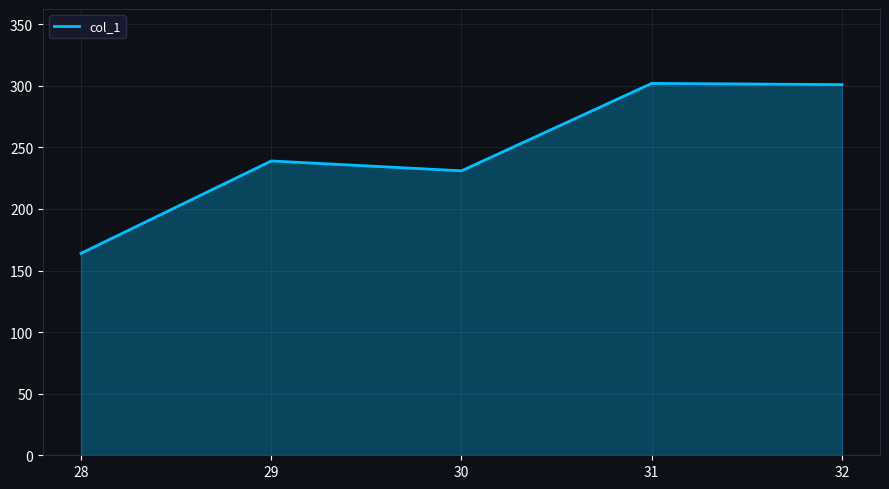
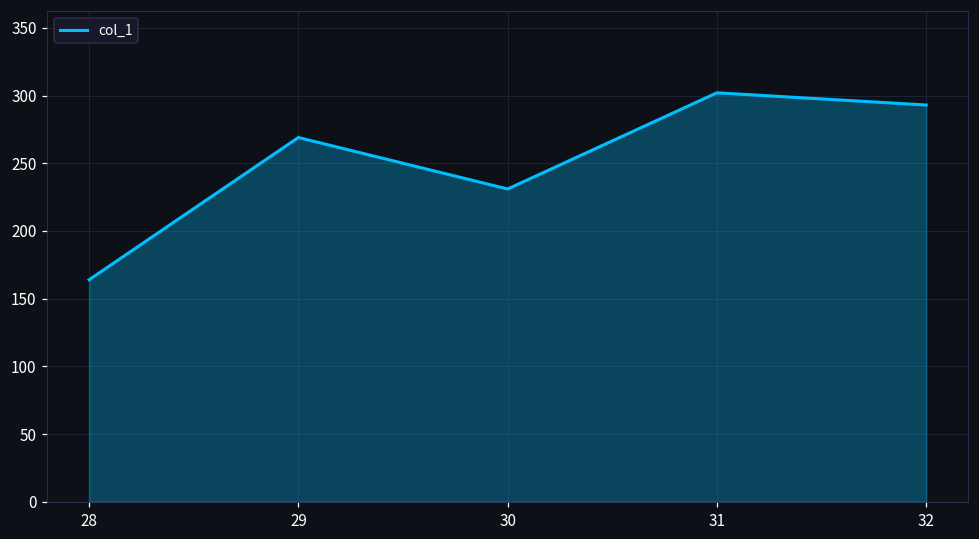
29: 239 -> 269
32: 301 -> 293
